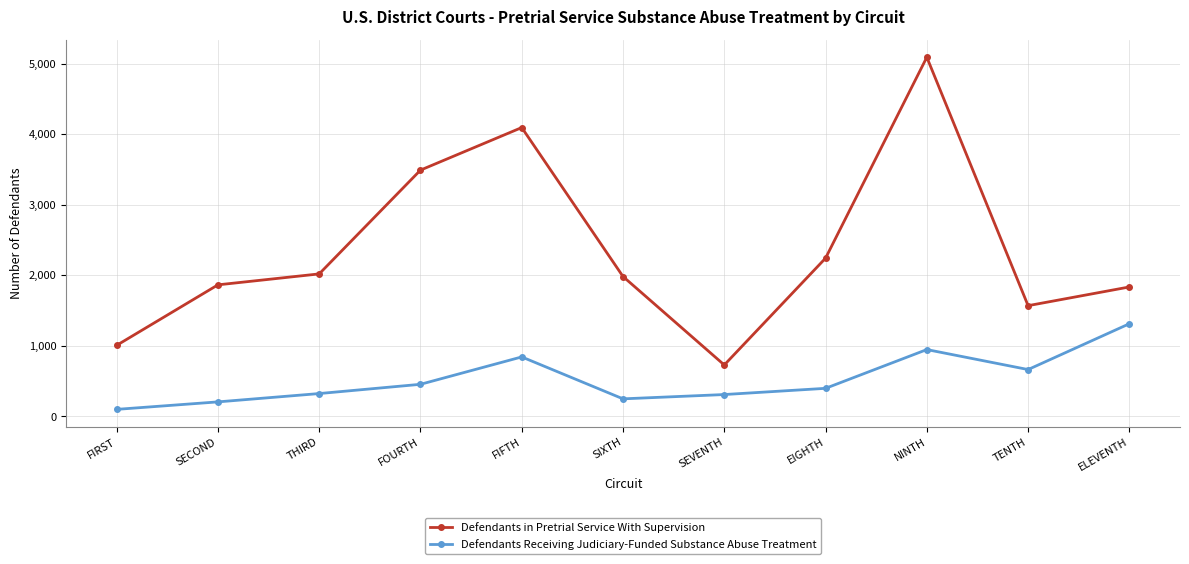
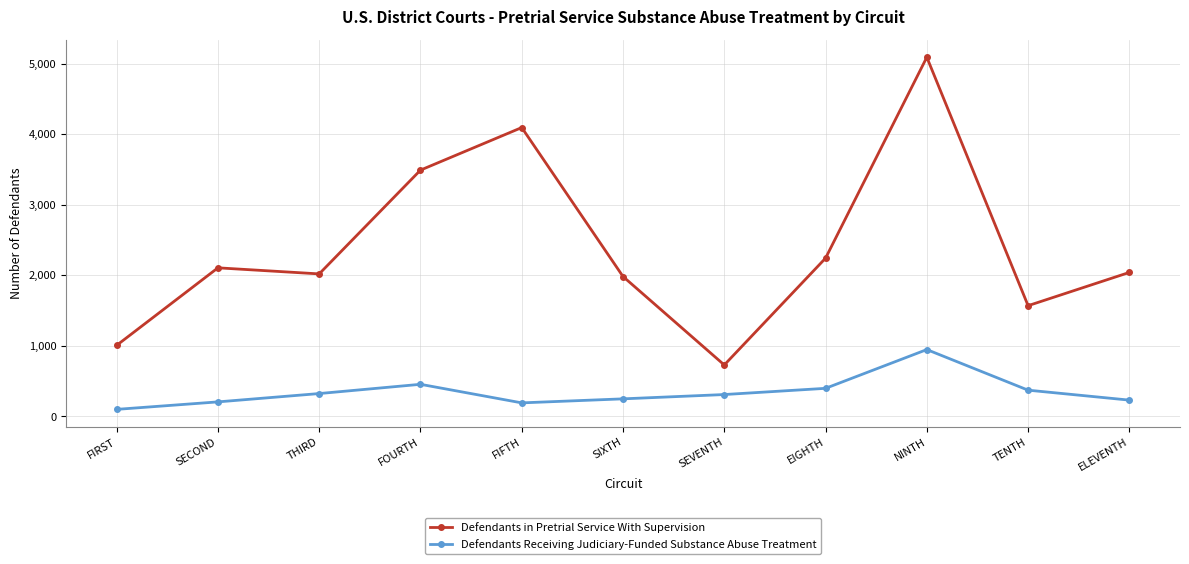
Defendants in Pretrial Service With Supervision, SECOND: 1,900 -> 2,100
Defendants Receiving Judiciary-Funded Substance Abuse Treatment, FIFTH: 800 -> 200
Defendants Receiving Judiciary-Funded Substance Abuse Treatment, TENTH: 700 -> 400
Defendants in Pretrial Service With Supervision, ELEVENTH: 1,800 -> 2,000
Defendants Receiving Judiciary-Funded Substance Abuse Treatment, ELEVENTH: 1,300 -> 200
